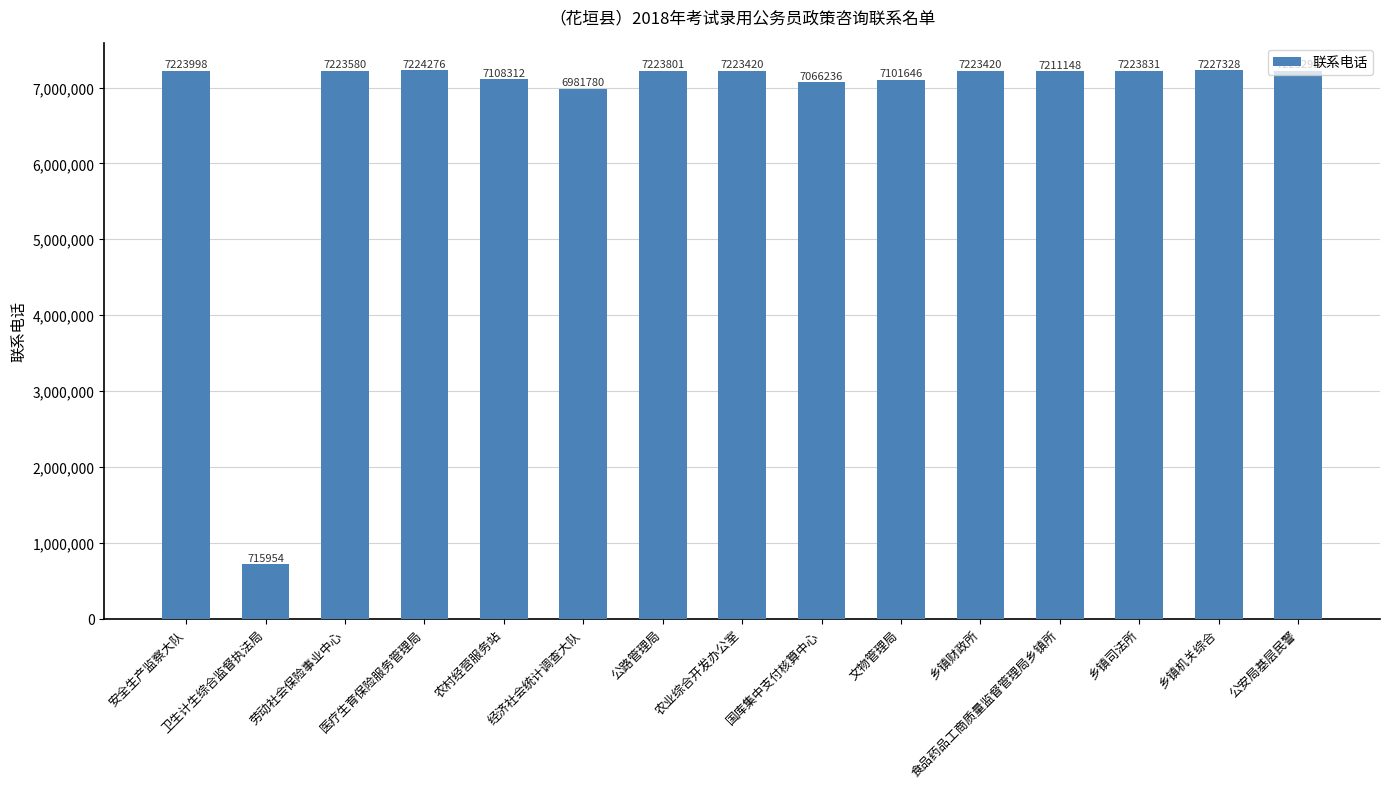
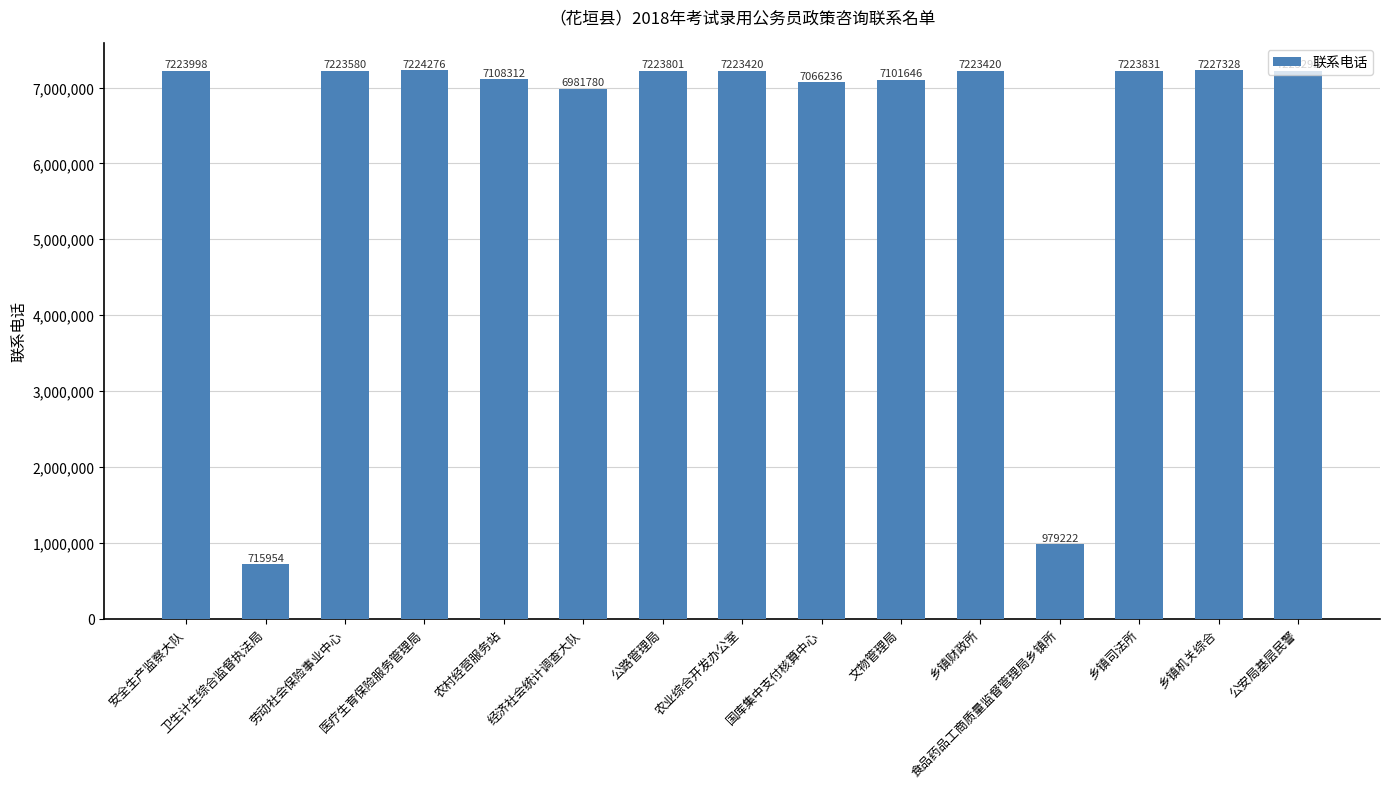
食品药品工商质量监督管理局乡镇所: 7211148 -> 979222
